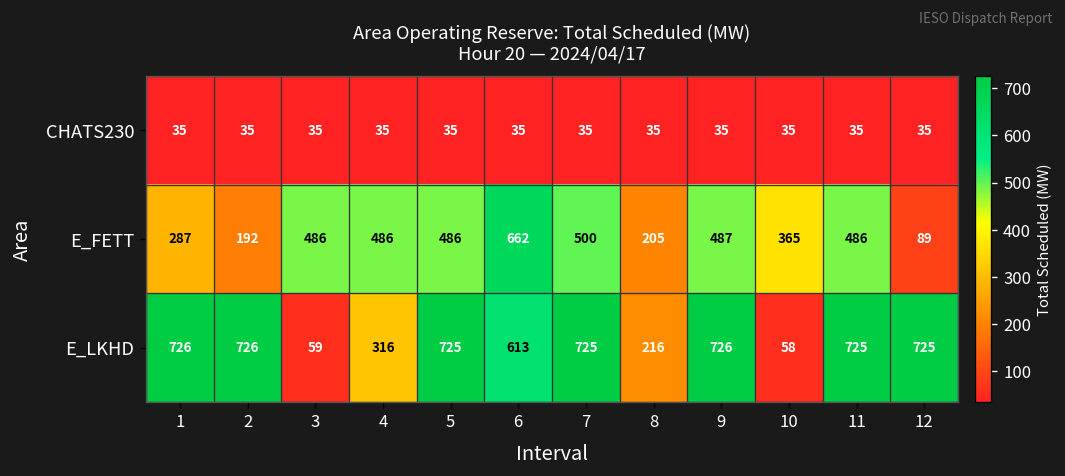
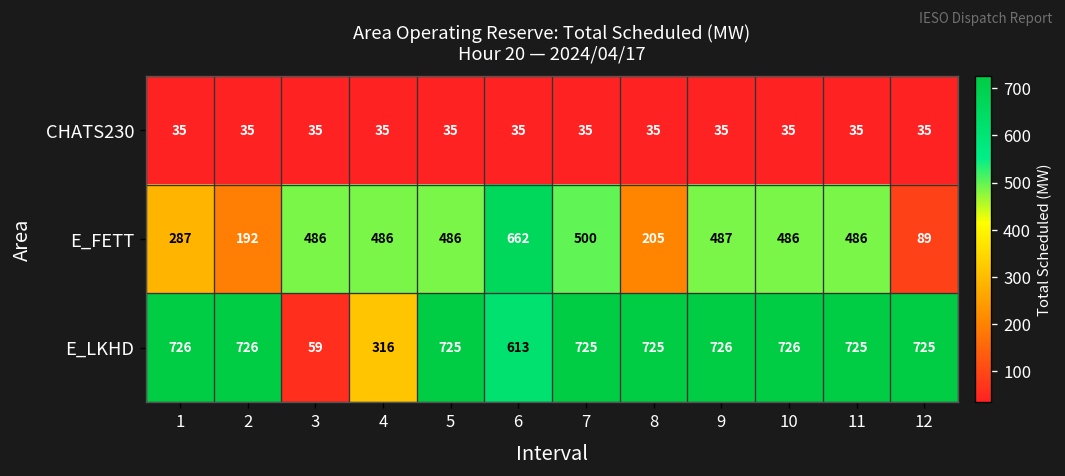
E_FETT, 10: 365 -> 486
E_LKHD, 8: 216 -> 725
E_LKHD, 10: 58 -> 726
